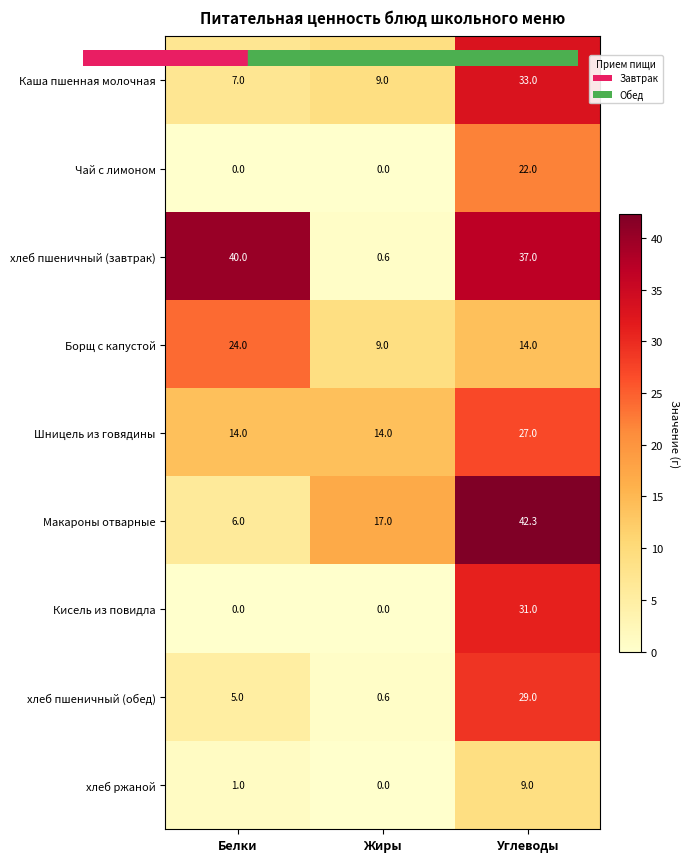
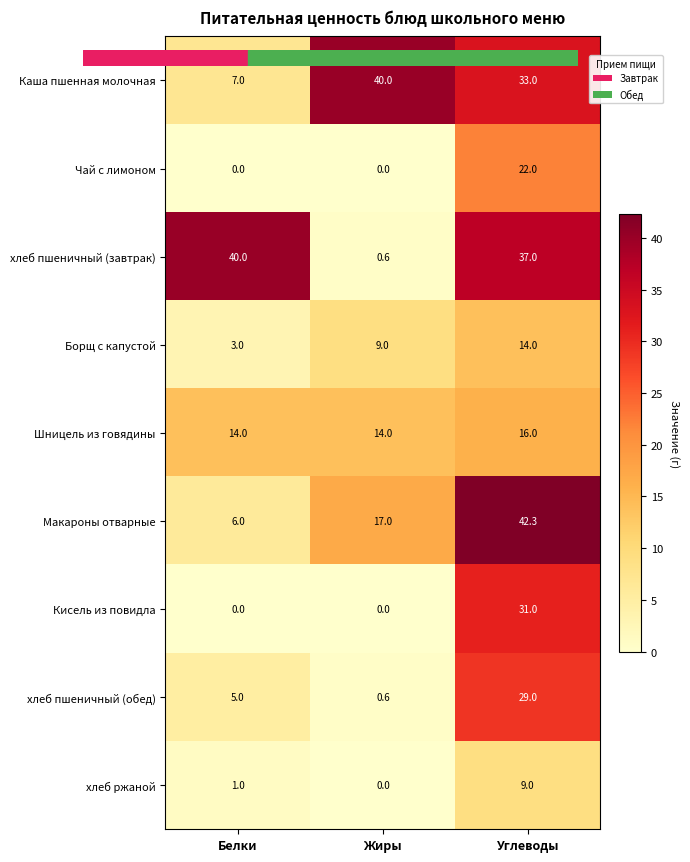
Каша пшенная молочная, Жиры: 9.0 -> 40.0
Борщ с капустой, Белки: 24.0 -> 3.0
Шницель из говядины, Углеводы: 27.0 -> 16.0
